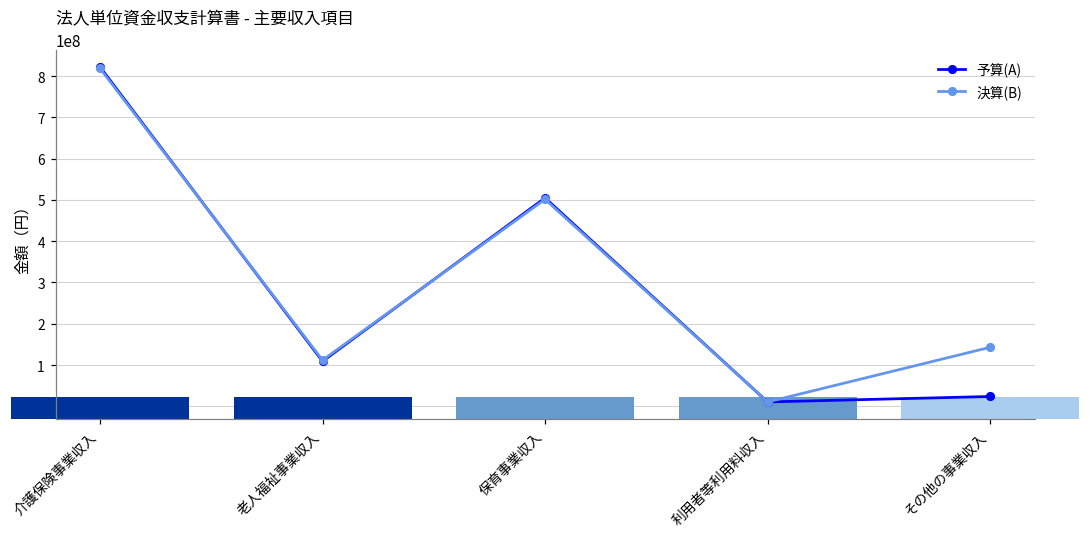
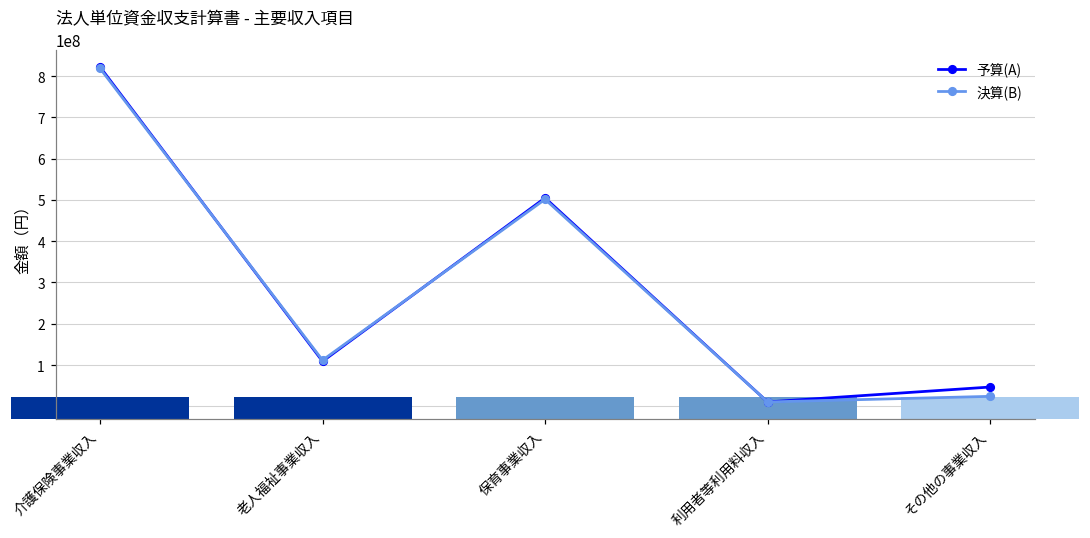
予算(A), その他の事業収入: 20000000 -> 50000000
決算(B), その他の事業収入: 140000000 -> 20000000
